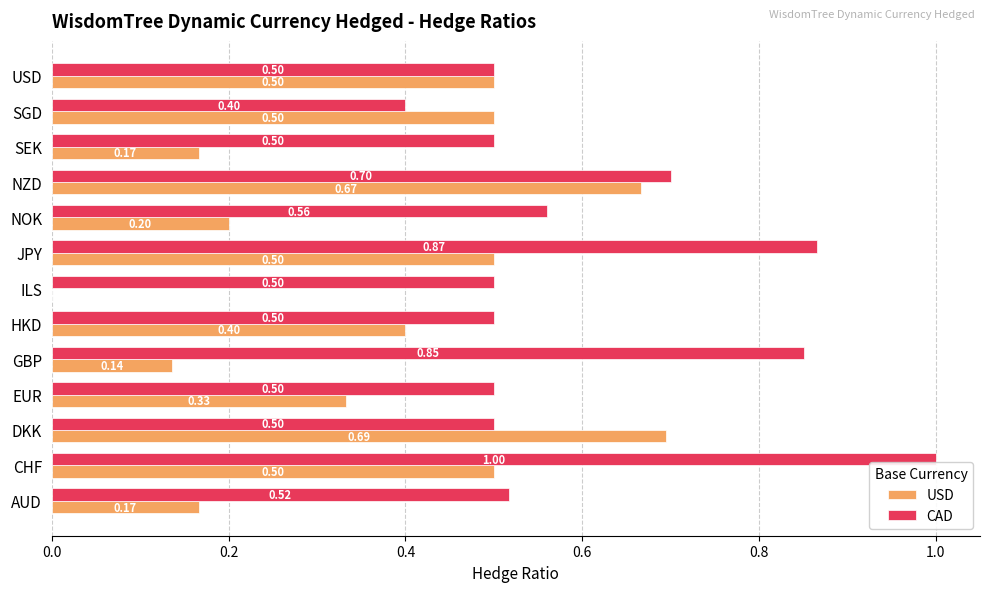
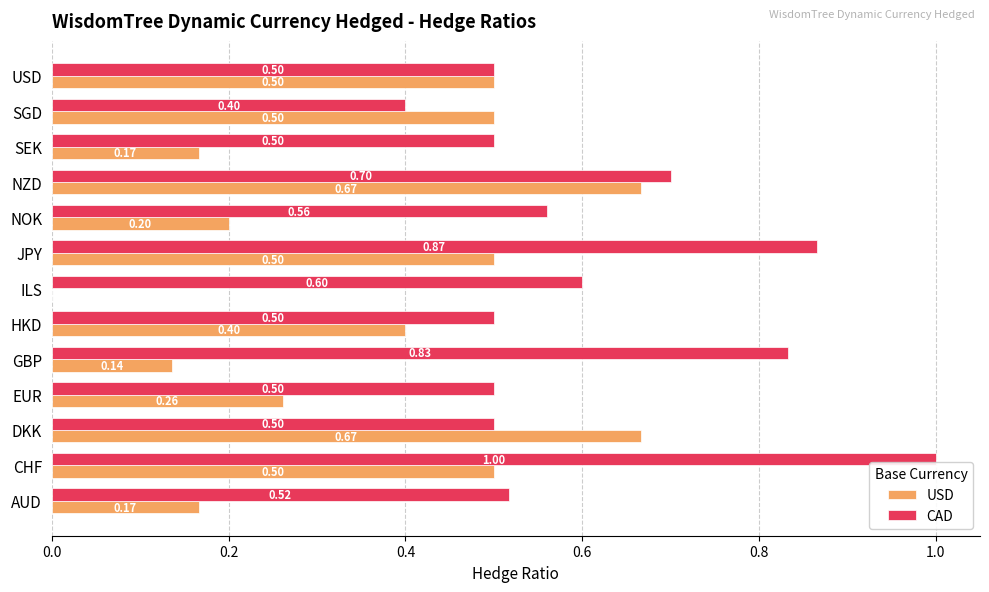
CAD, ILS: 0.50 -> 0.60
CAD, GBP: 0.85 -> 0.83
USD, EUR: 0.33 -> 0.26
USD, DKK: 0.69 -> 0.67
